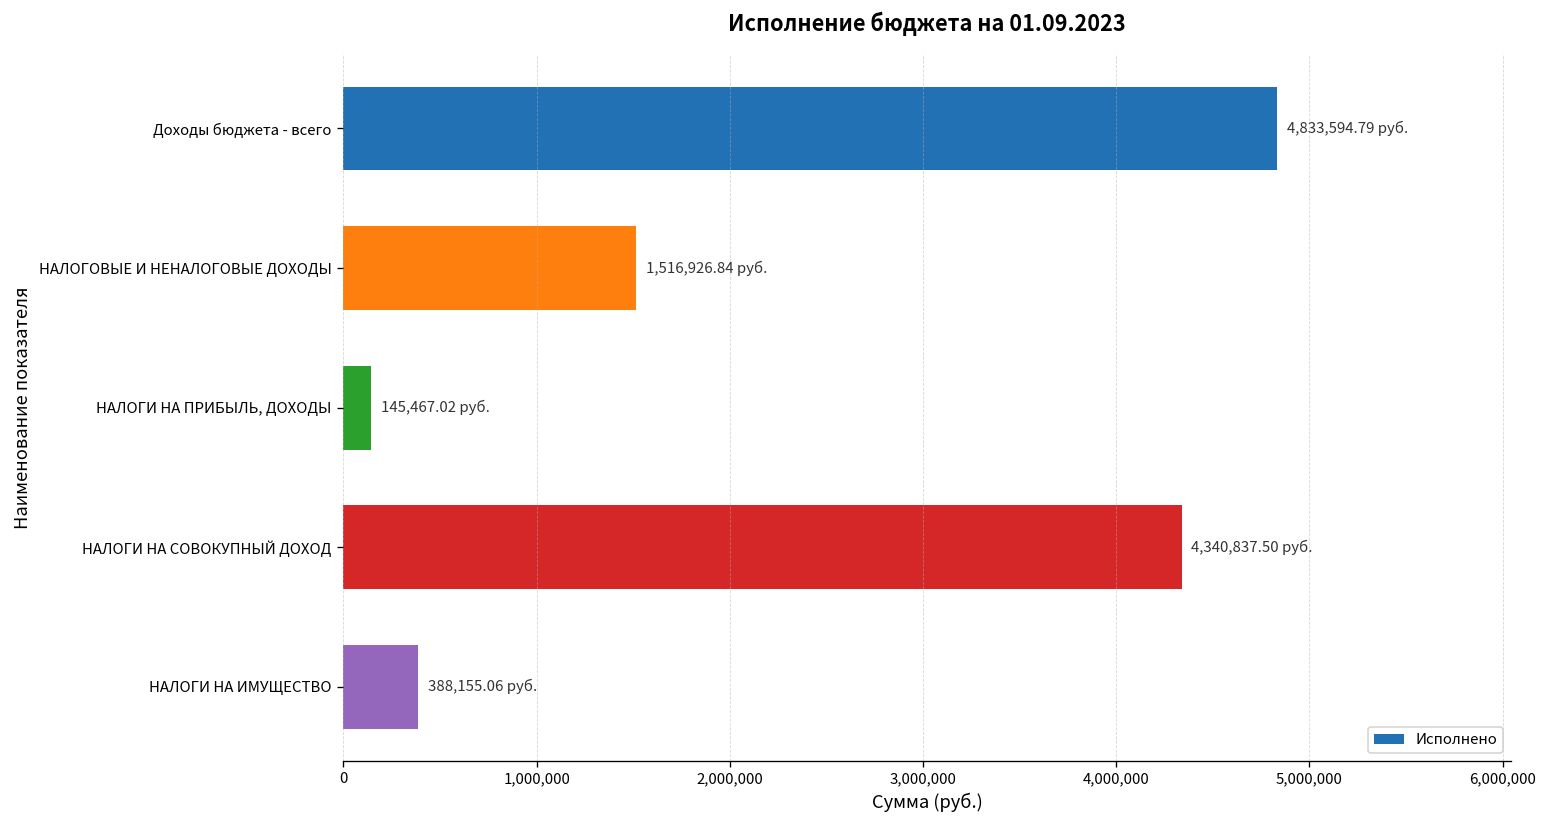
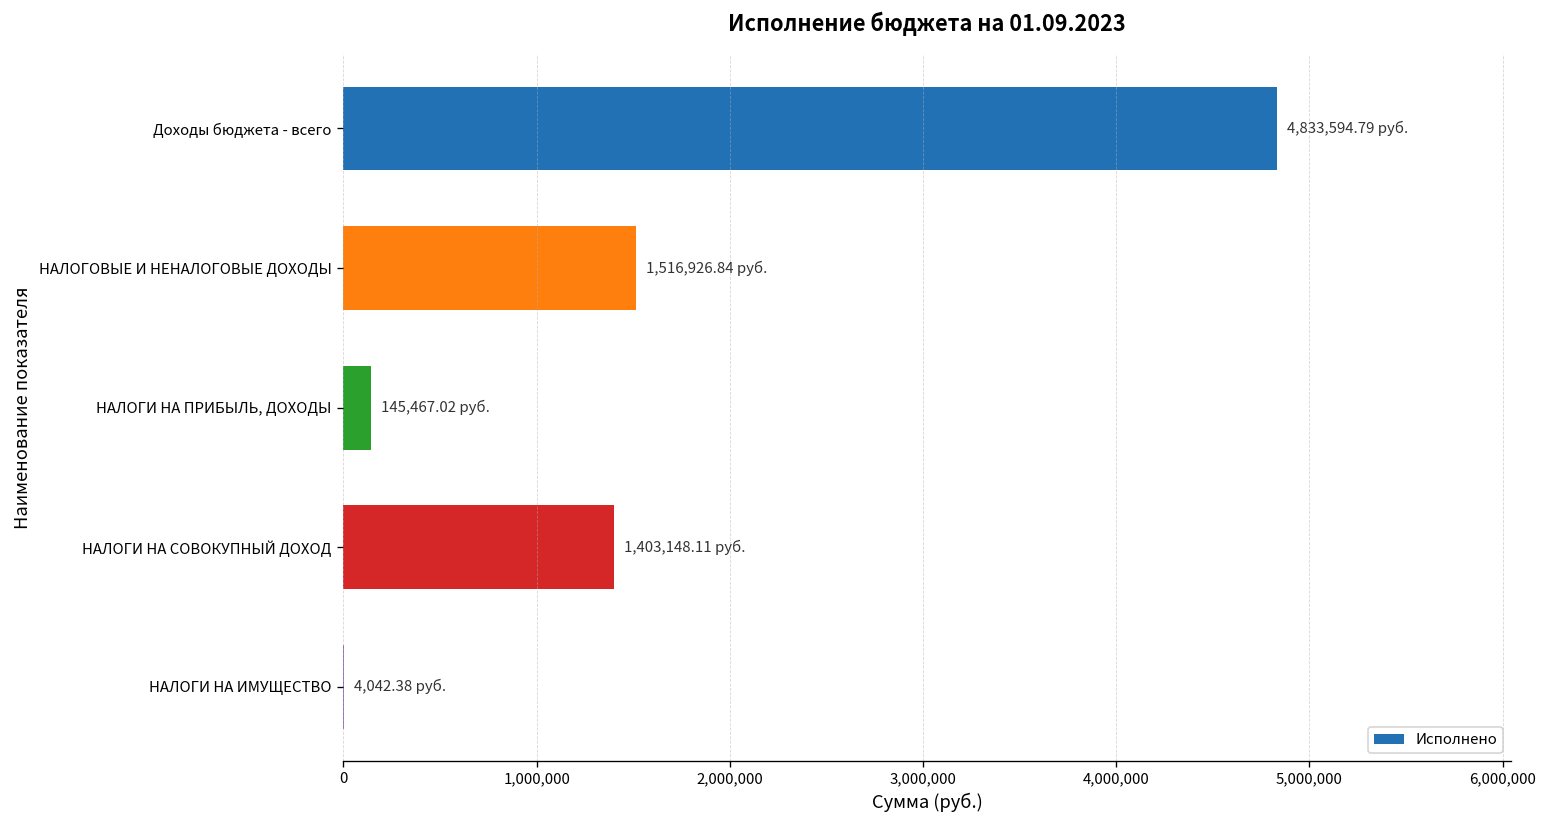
НАЛОГИ НА СОВОКУПНЫЙ ДОХОД: 4,340,837.50 -> 1,403,148.11
НАЛОГИ НА ИМУЩЕСТВО: 388,155.06 -> 4,042.38
